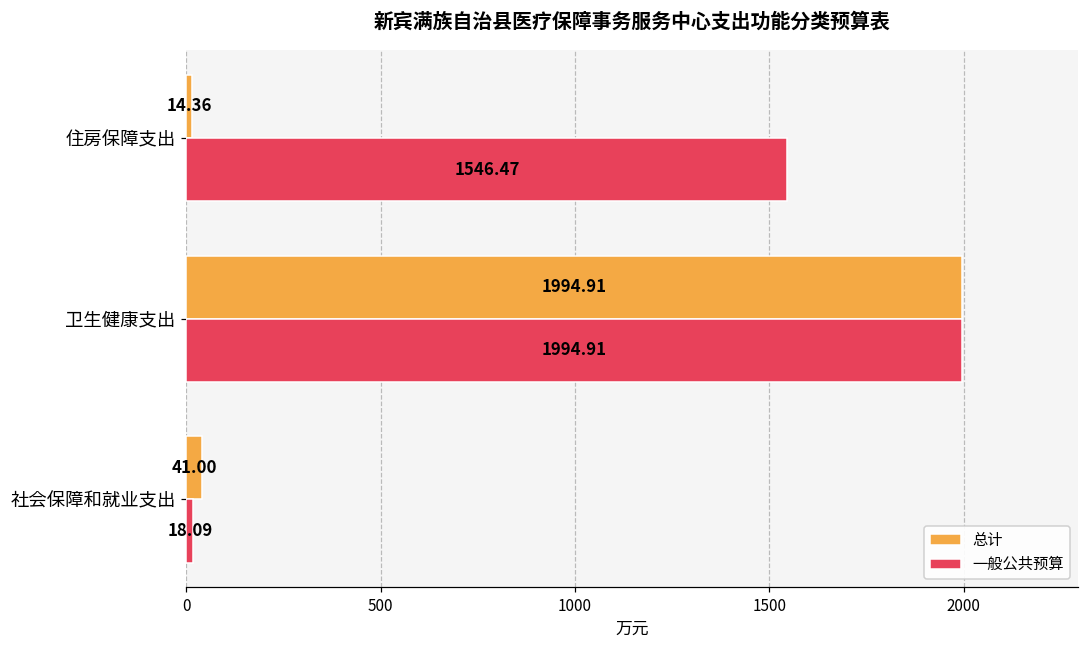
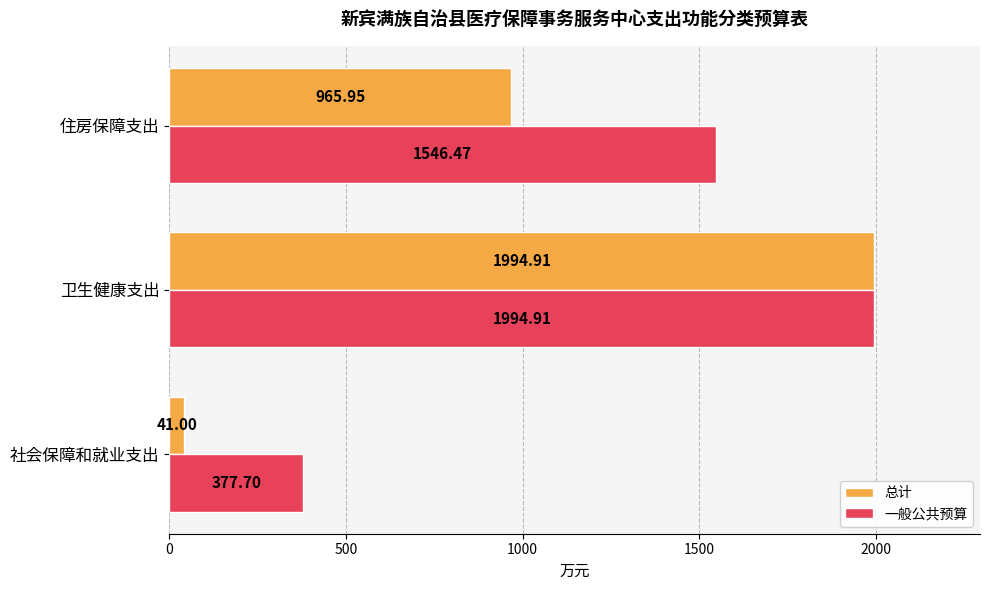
总计, 住房保障支出: 14.36 -> 965.95
一般公共预算, 社会保障和就业支出: 18.09 -> 377.70
